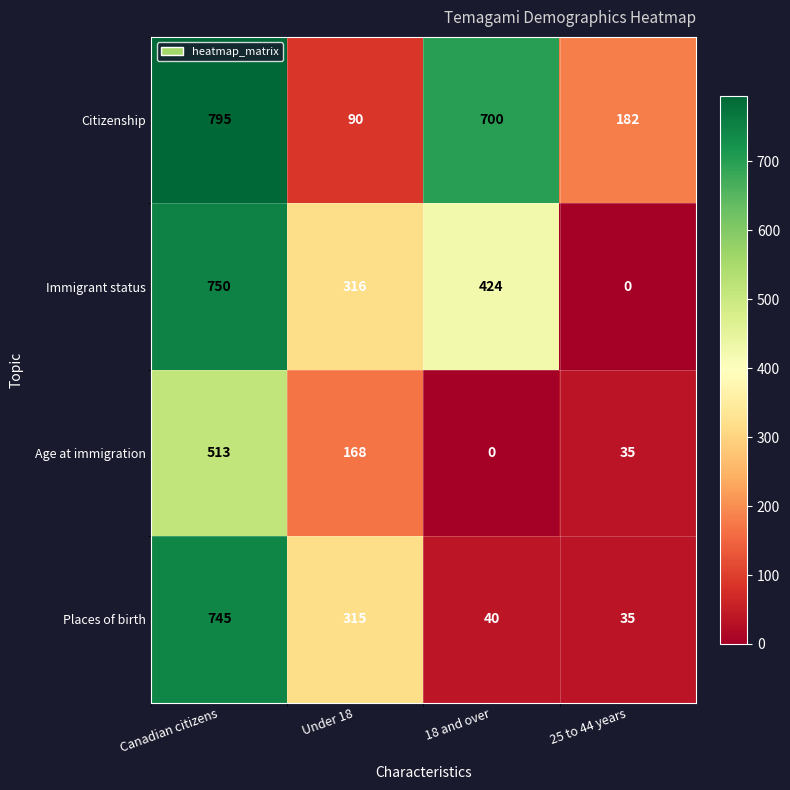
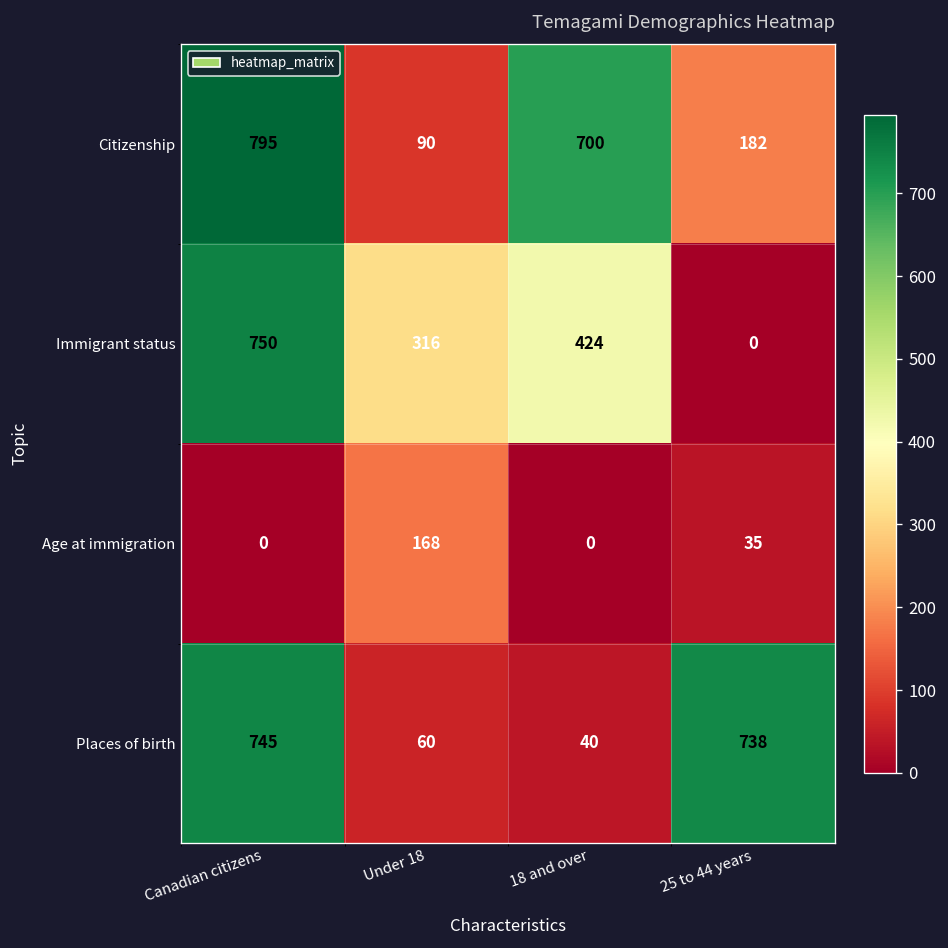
Age at immigration, Canadian citizens: 513 -> 0
Places of birth, Under 18: 315 -> 60
Places of birth, 25 to 44 years: 35 -> 738
